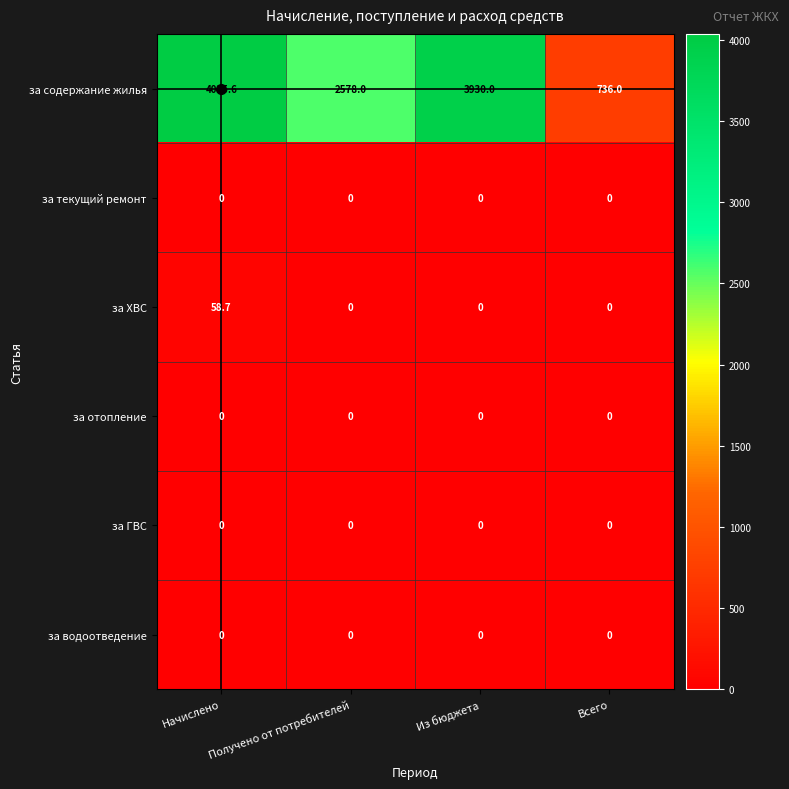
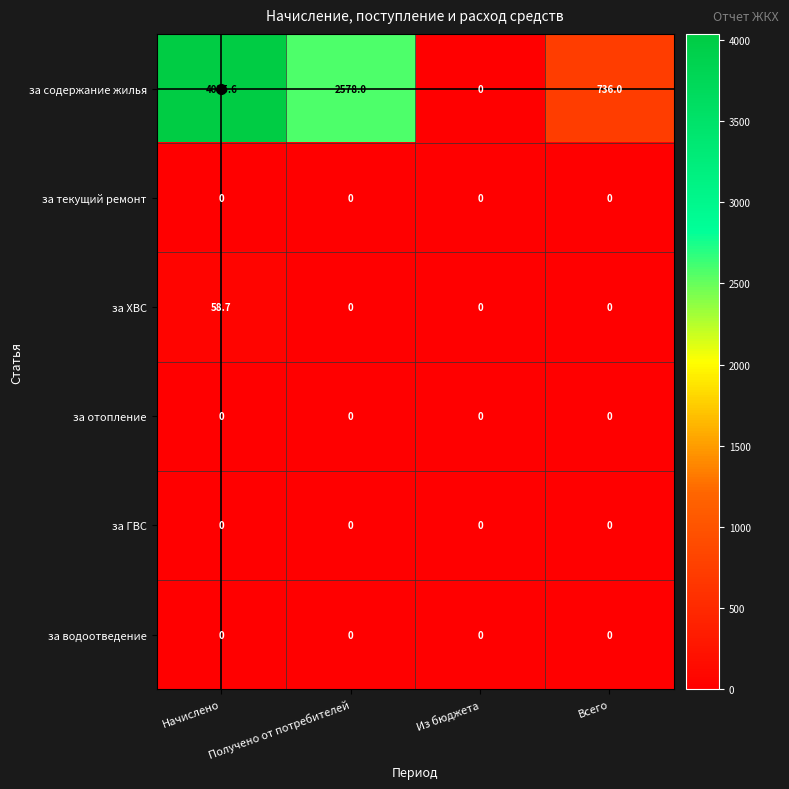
за содержание жилья, Из бюджета: 3930.0 -> 0
